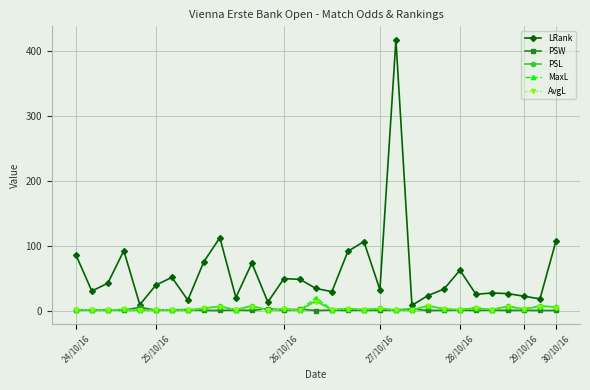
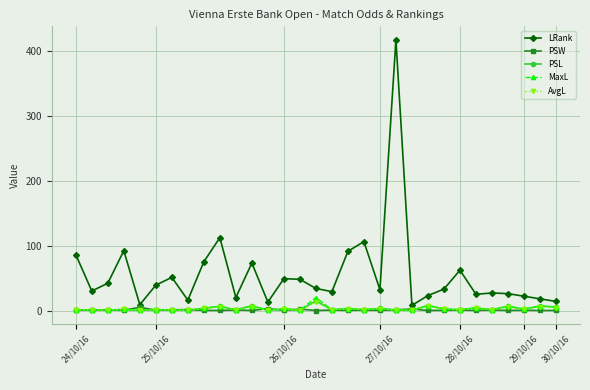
LRank, 30/10/16: 110 -> 20
